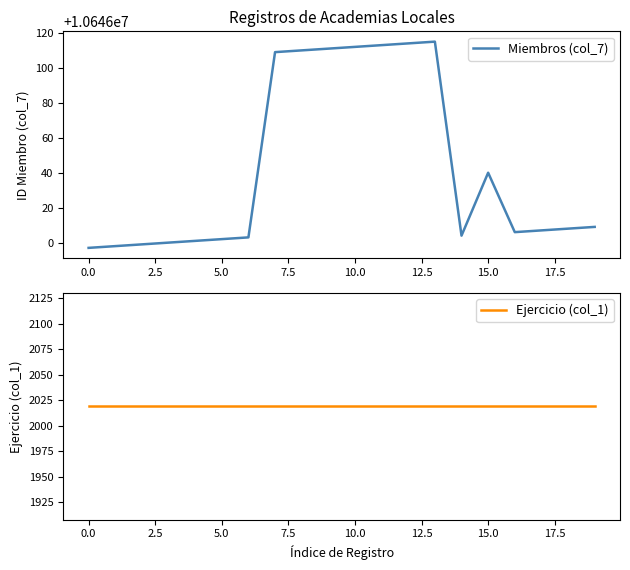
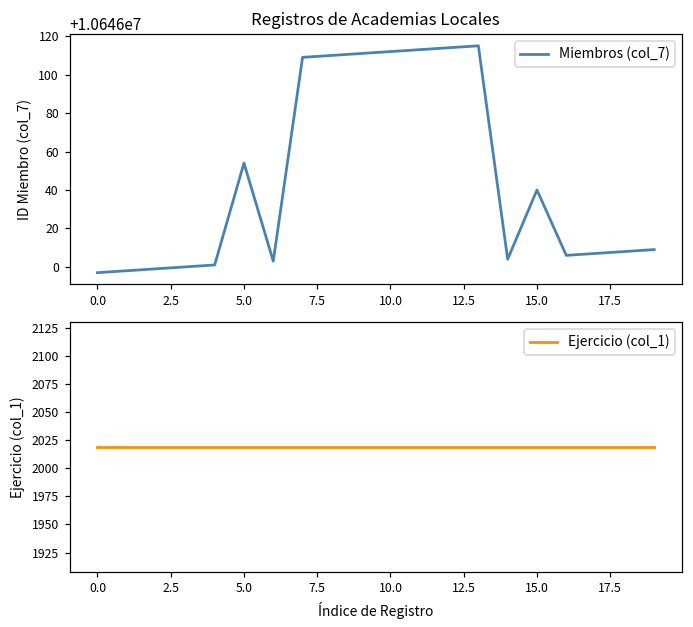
Registros de Academias Locales, 5.0: 10646002 -> 10646054
